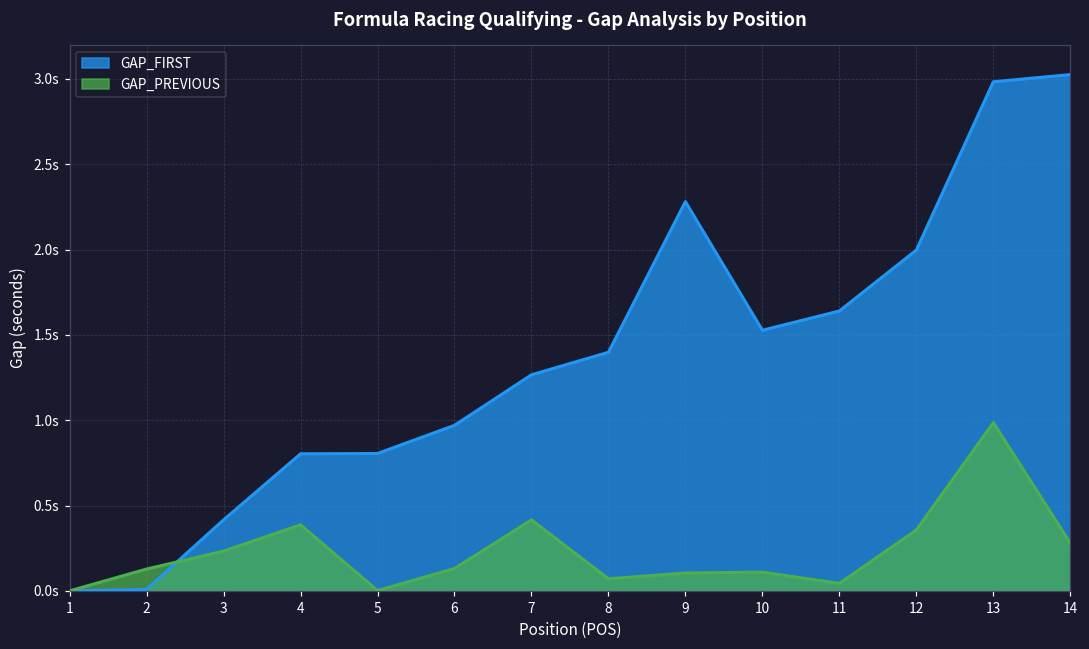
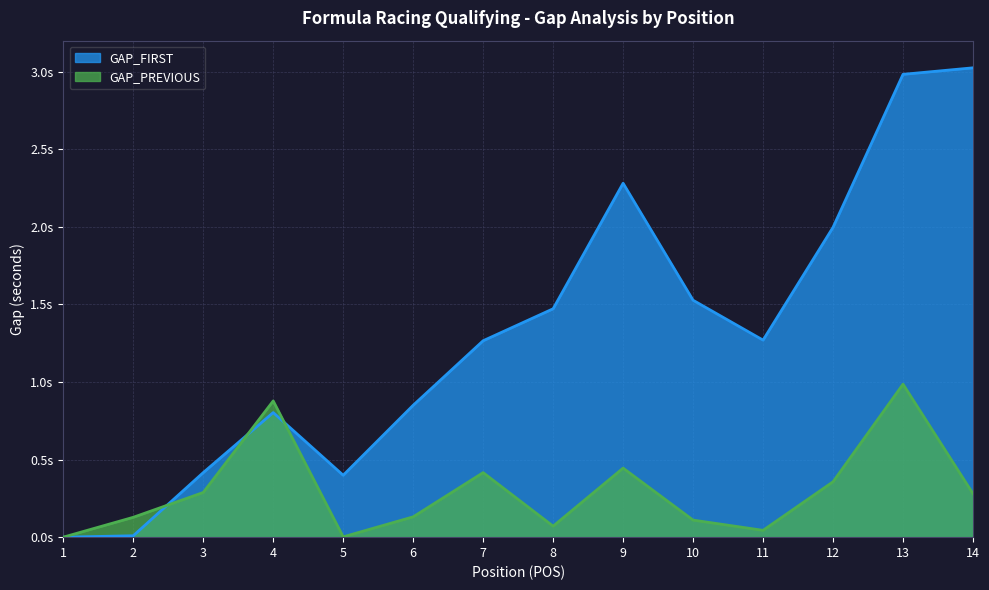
GAP_PREVIOUS, 3: 0.23s -> 0.29s
GAP_PREVIOUS, 4: 0.39s -> 0.88s
GAP_FIRST, 5: 0.81s -> 0.40s
GAP_FIRST, 6: 0.97s -> 0.85s
GAP_FIRST, 8: 1.40s -> 1.47s
GAP_PREVIOUS, 9: 0.11s -> 0.45s
GAP_FIRST, 11: 1.64s -> 1.27s
